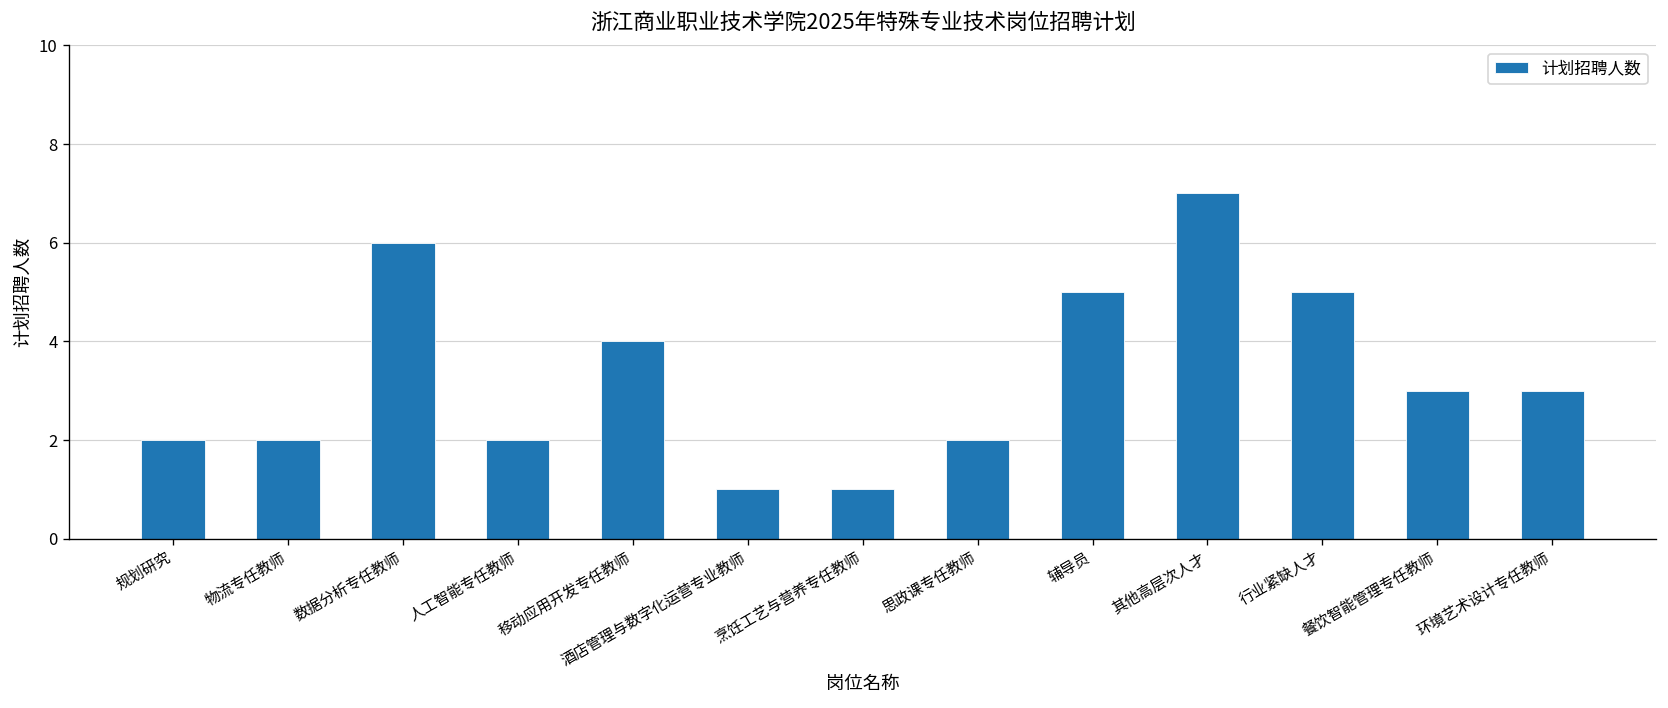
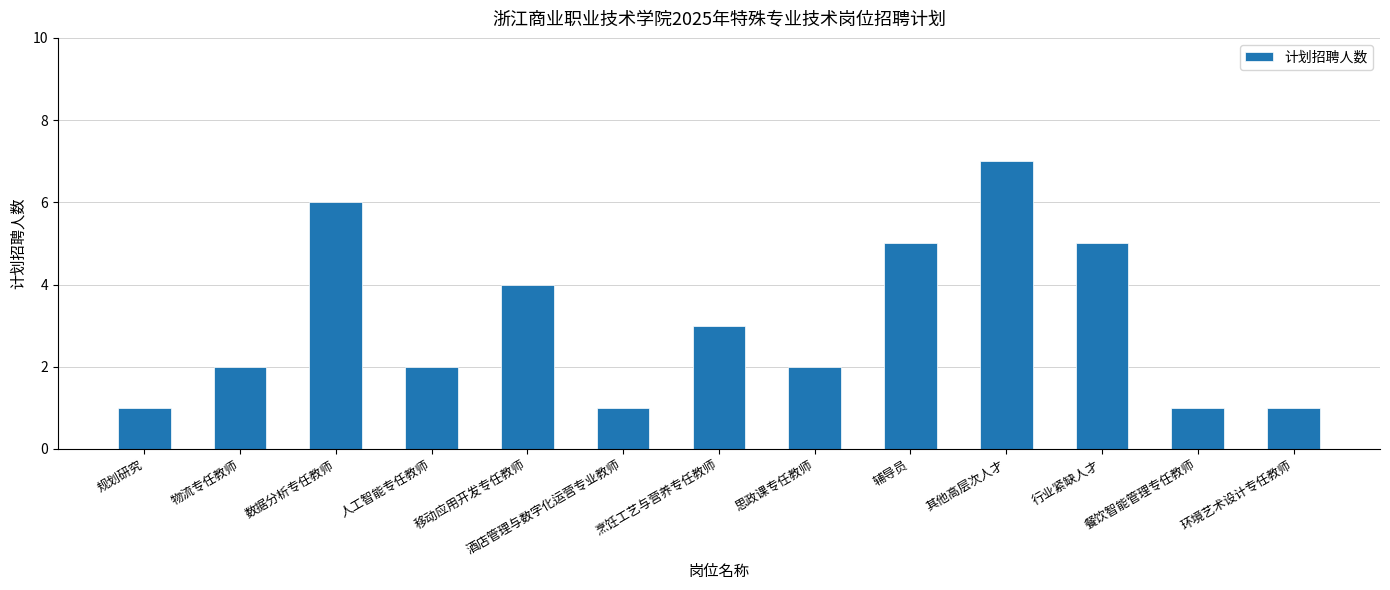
规划研究: 2 -> 1
烹饪工艺与营养专任教师: 1 -> 3
餐饮智能管理专任教师: 3 -> 1
环境艺术设计专任教师: 3 -> 1
